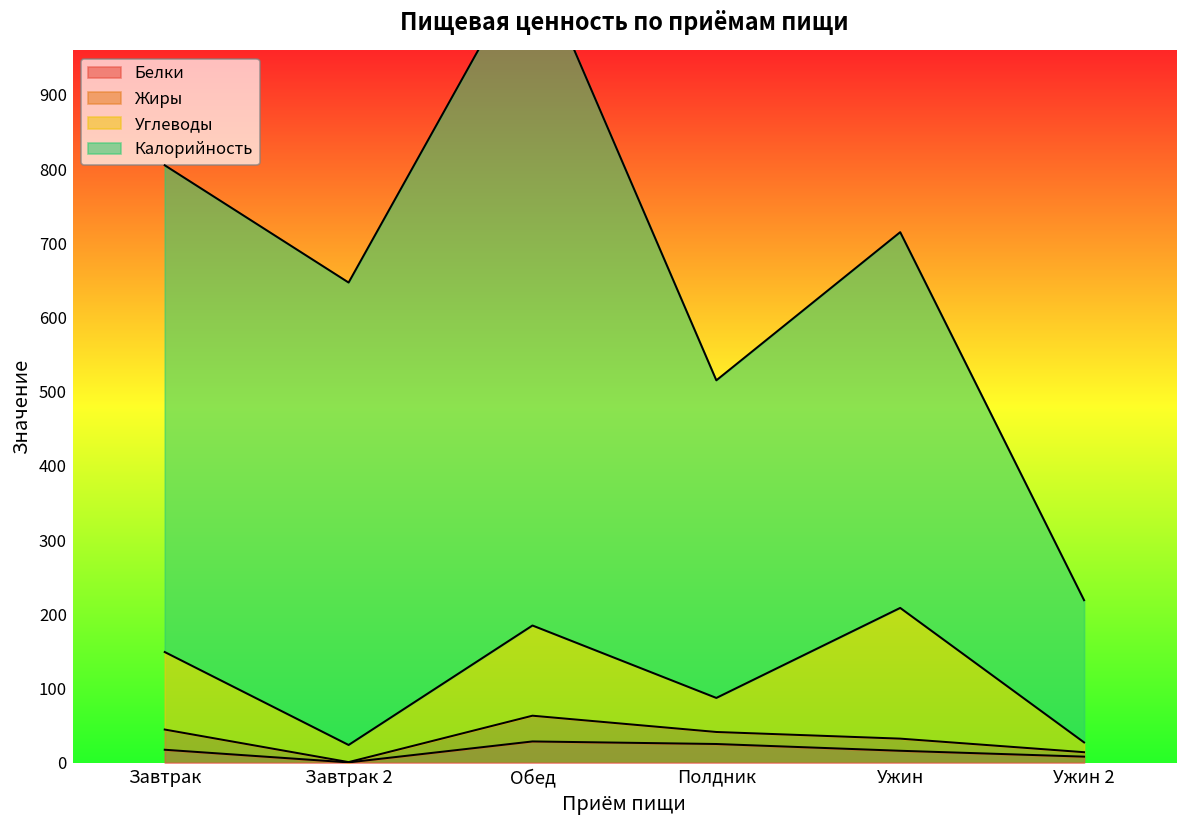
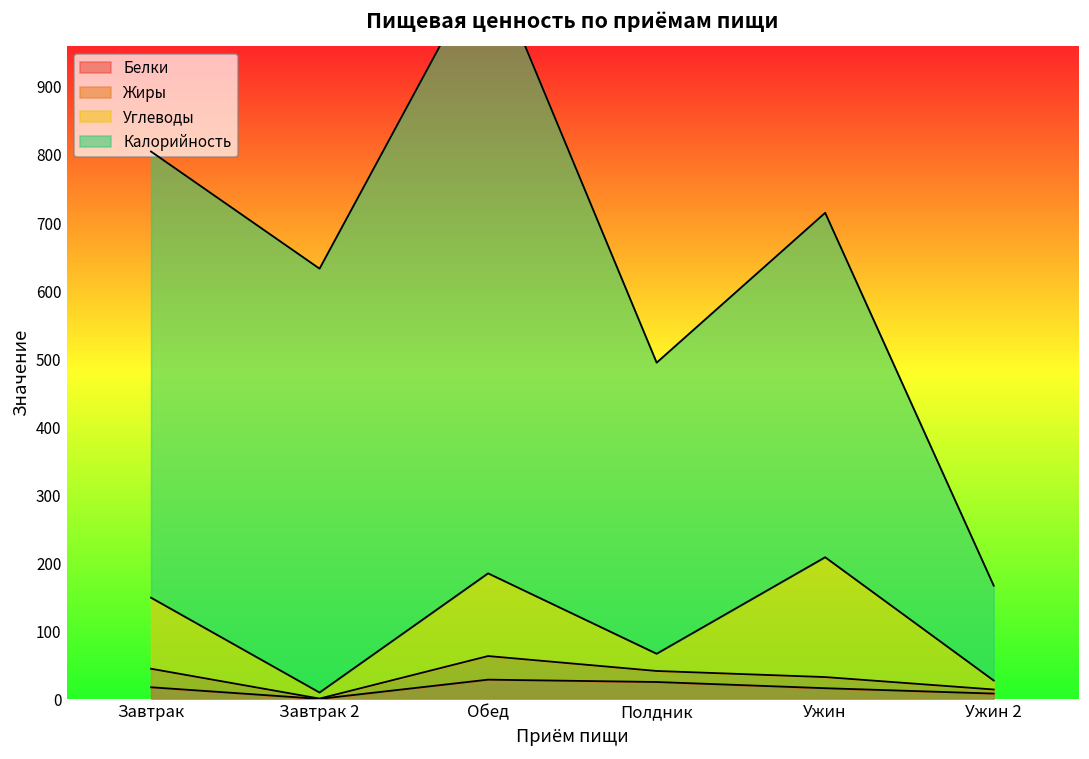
Углеводы, Завтрак 2: 20 -> 10
Углеводы, Полдник: 50 -> 30
Калорийность, Ужин 2: 190 -> 140
